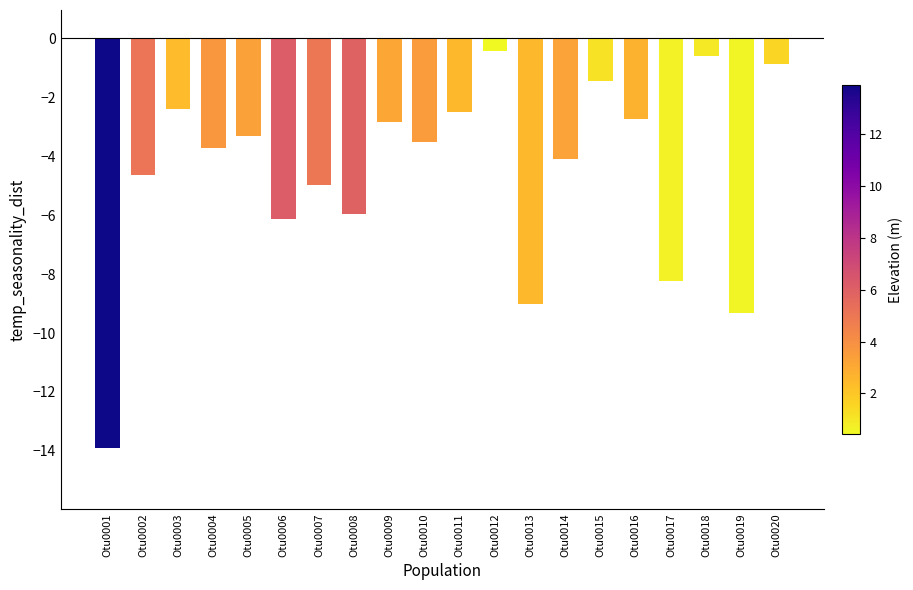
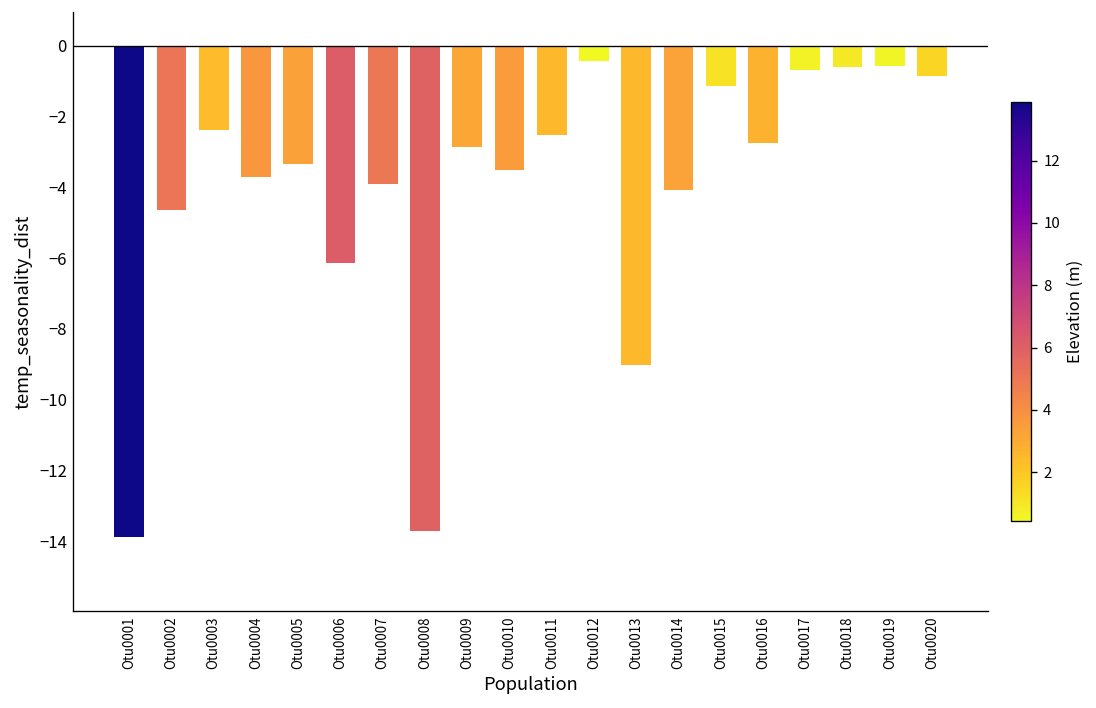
Otu0007: -5.0 -> -3.9
Otu0008: -5.9 -> -13.7
Otu0015: -1.5 -> -1.1
Otu0017: -8.2 -> -0.7
Otu0019: -9.3 -> -0.6
